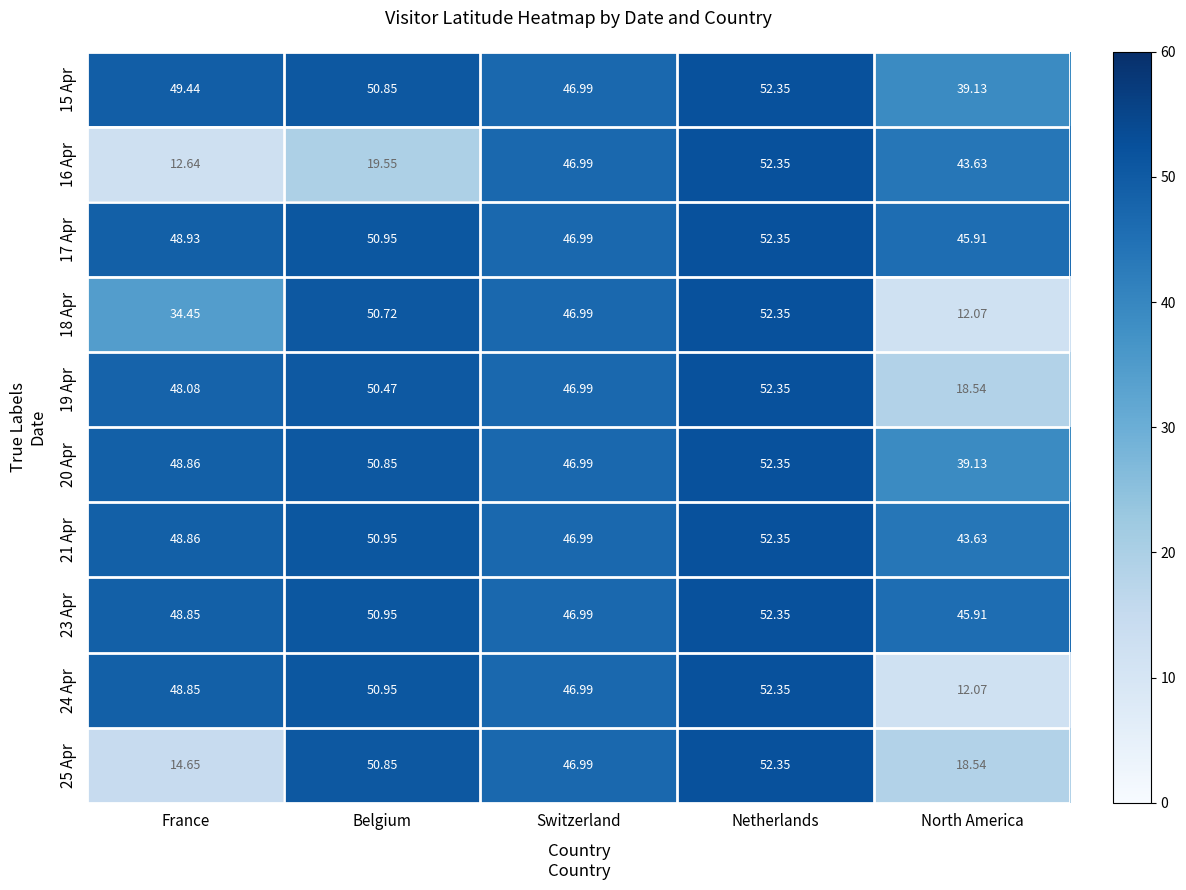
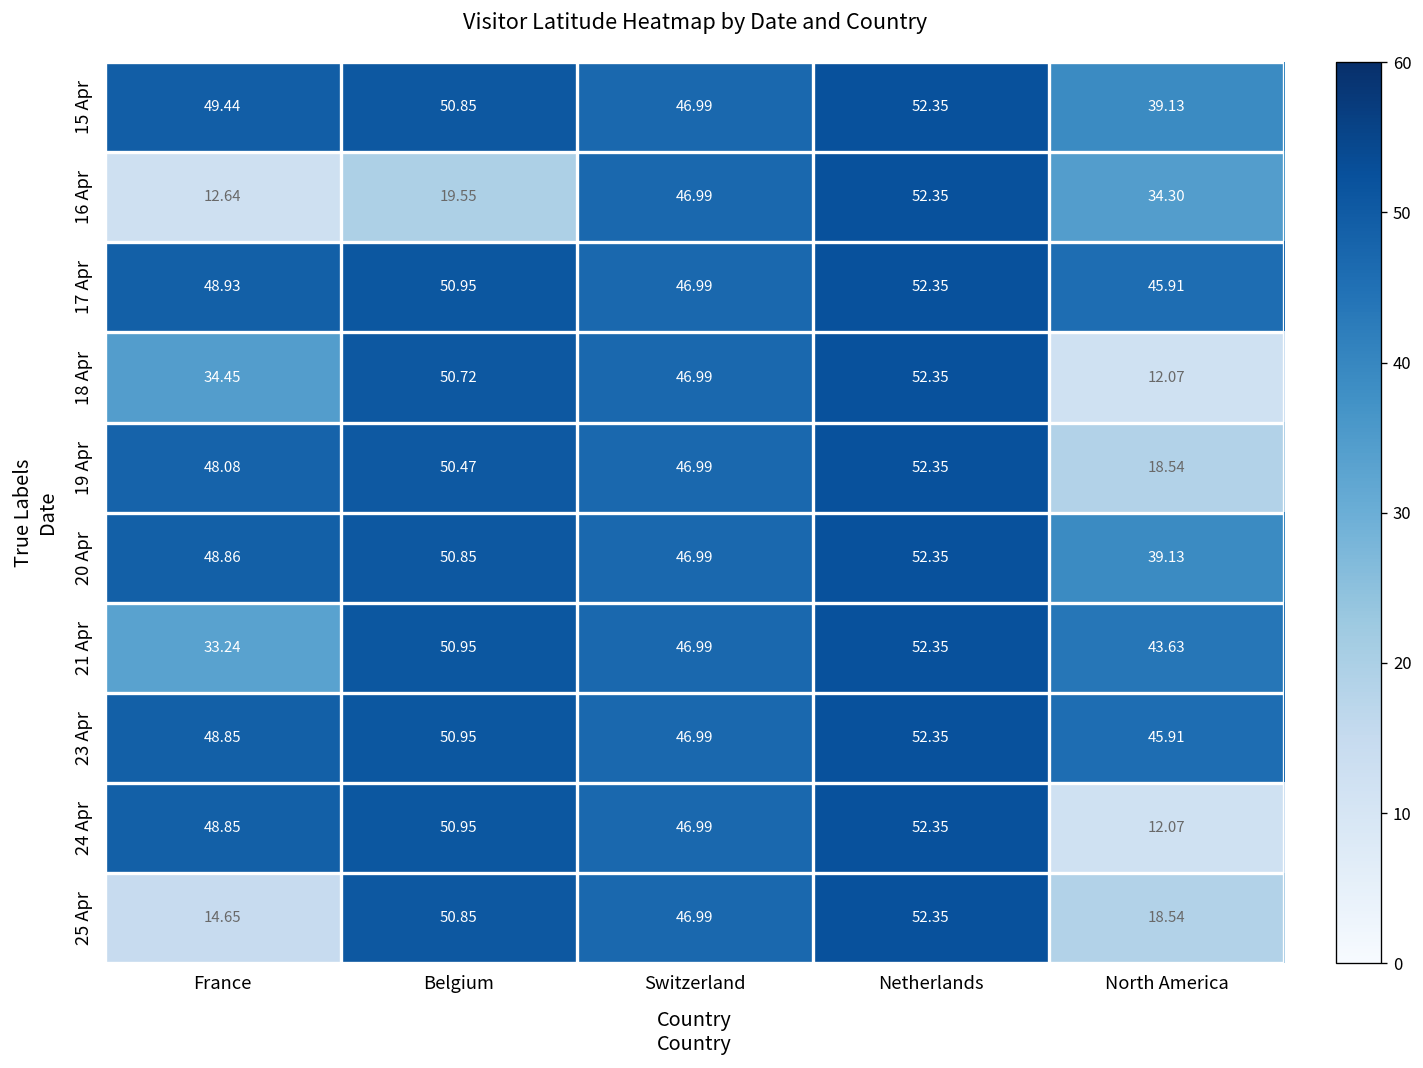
16 Apr, North America: 43.63 -> 34.30
21 Apr, France: 48.86 -> 33.24
